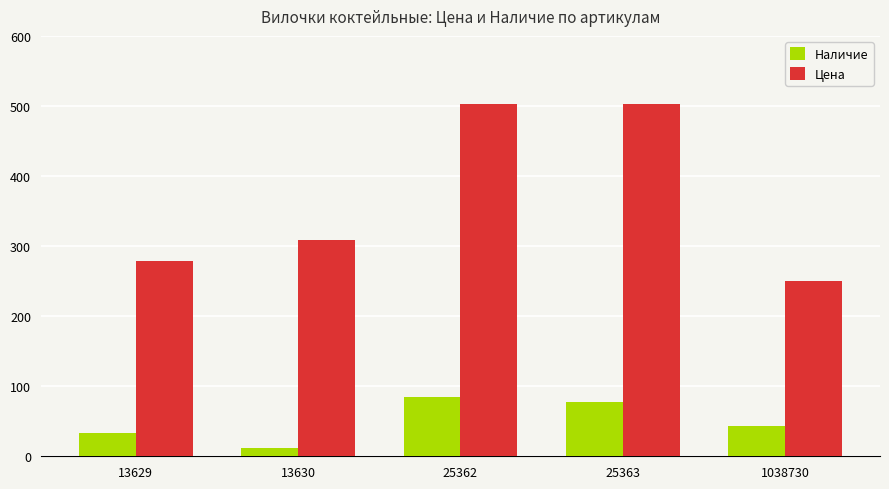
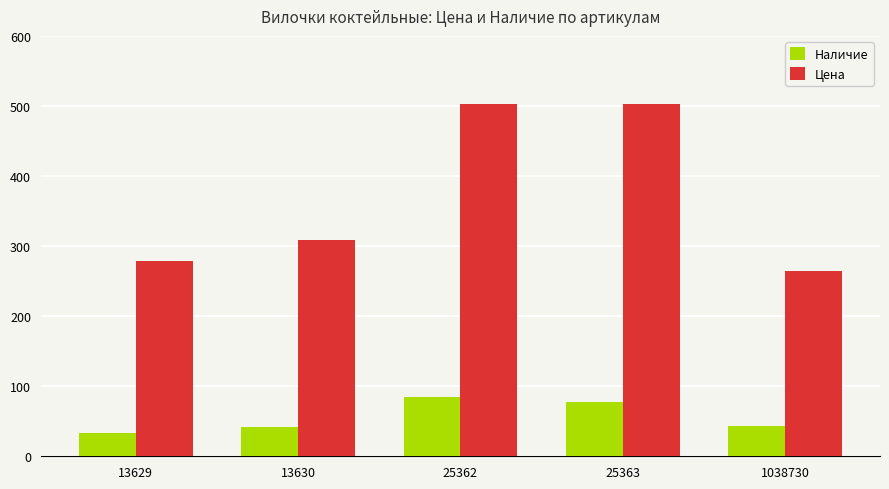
Наличие, 13630: 10 -> 40
Цена, 1038730: 250 -> 260
